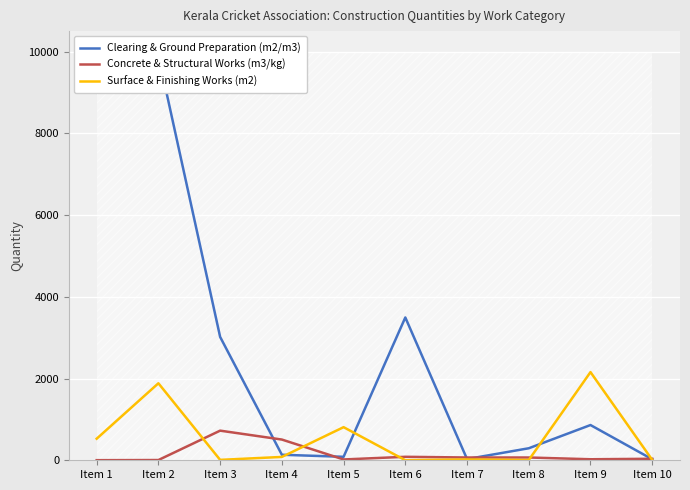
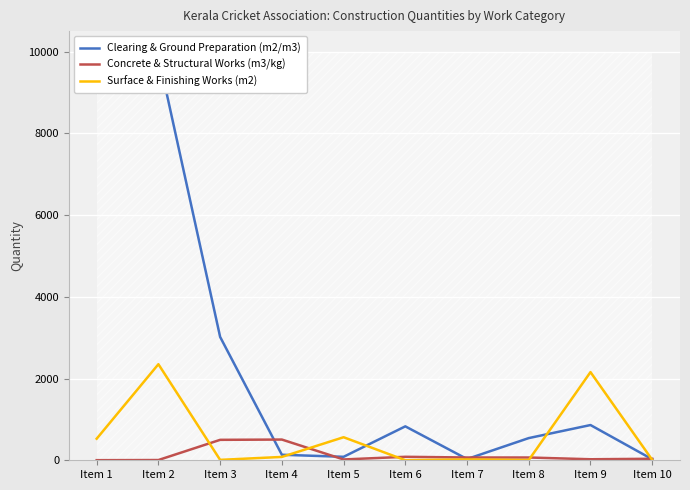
Surface & Finishing Works (m2), Item 2: 1900 -> 2400
Concrete & Structural Works (m3/kg), Item 3: 700 -> 500
Surface & Finishing Works (m2), Item 5: 800 -> 600
Clearing & Ground Preparation (m2/m3), Item 6: 3500 -> 800
Clearing & Ground Preparation (m2/m3), Item 8: 300 -> 500
